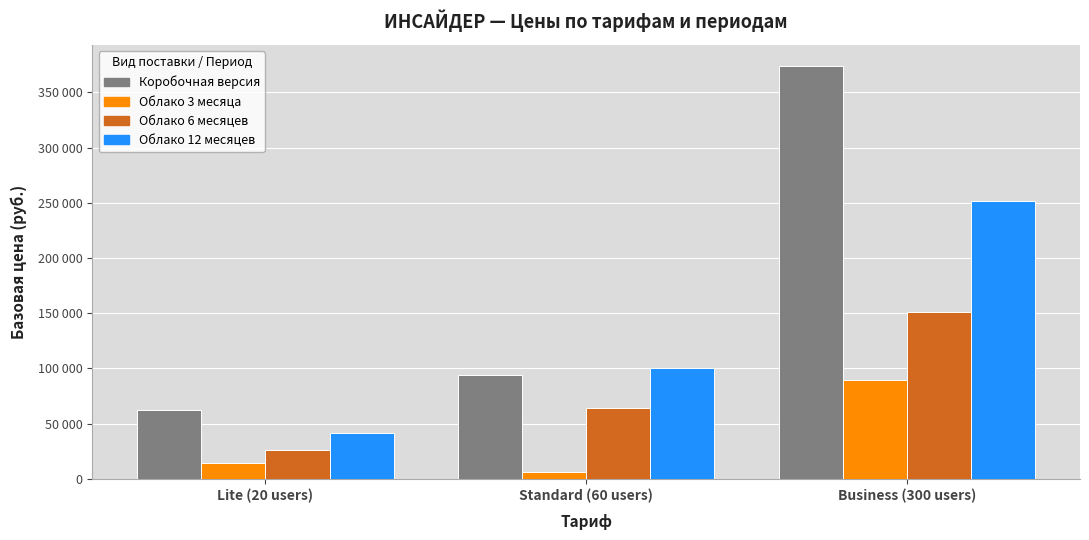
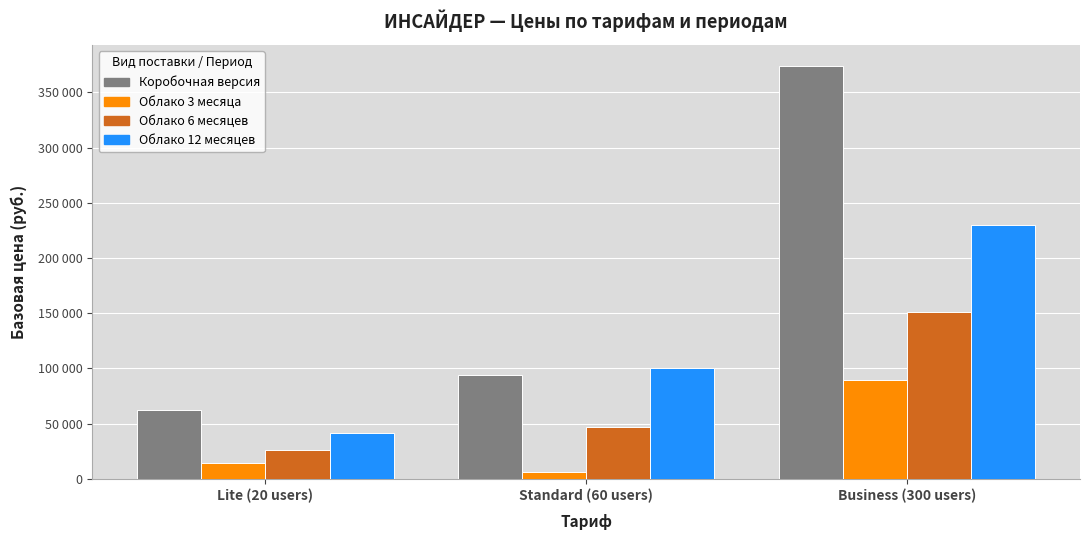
Облако 6 месяцев, Standard (60 users): 64000 -> 47000
Облако 12 месяцев, Business (300 users): 251000 -> 230000
